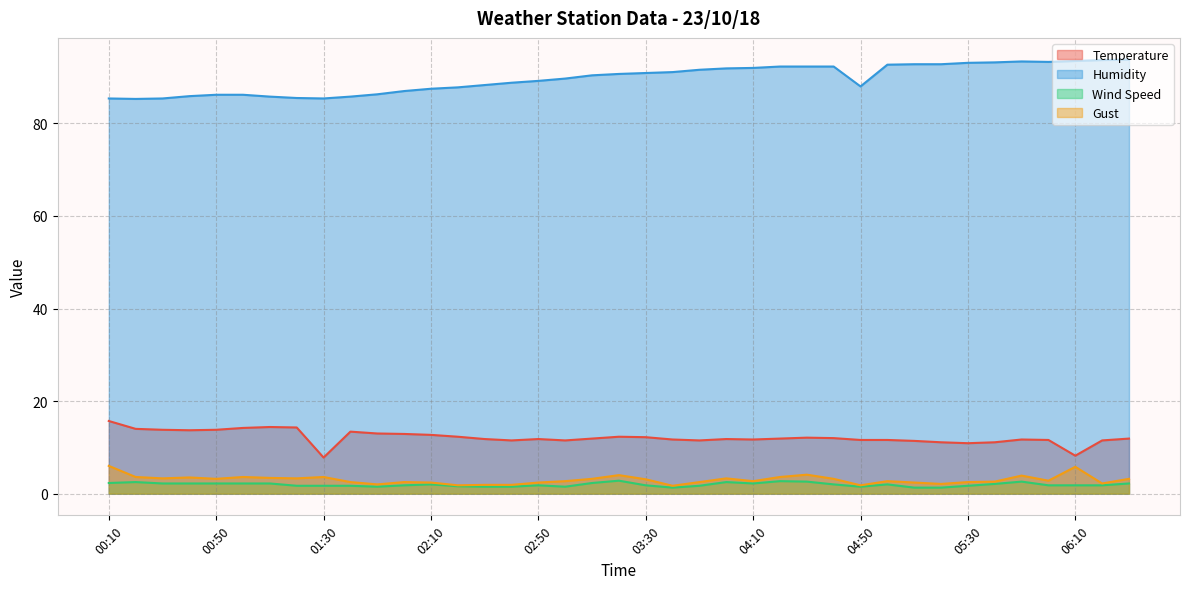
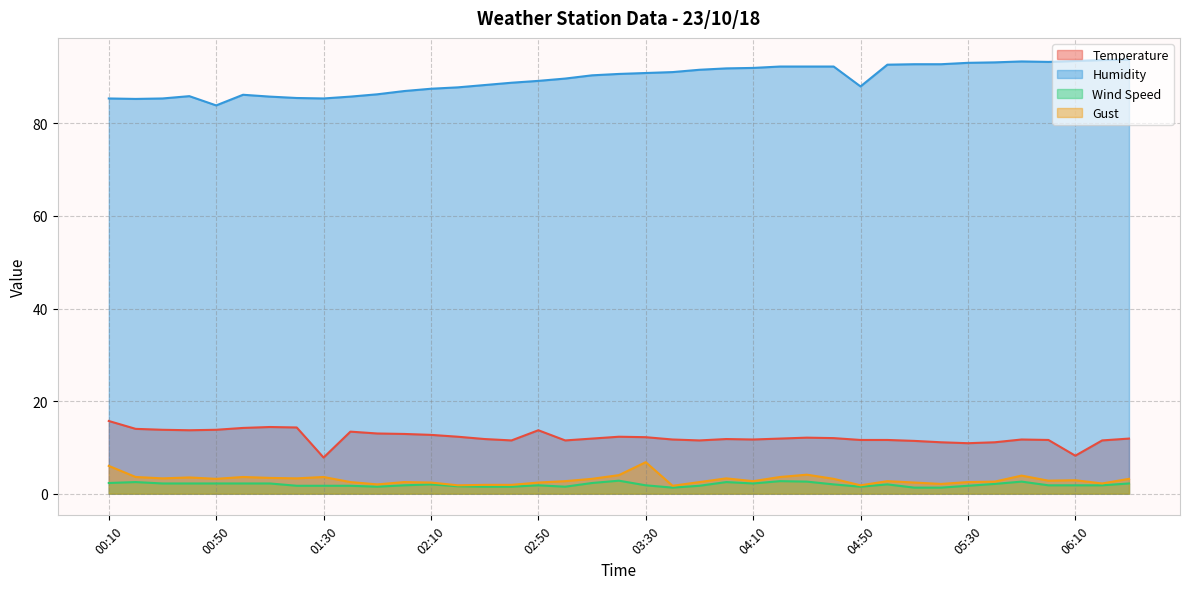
Humidity, 00:50: 86 -> 84
Temperature, 02:50: 12 -> 14
Gust, 03:30: 3 -> 7
Gust, 06:10: 6 -> 3
